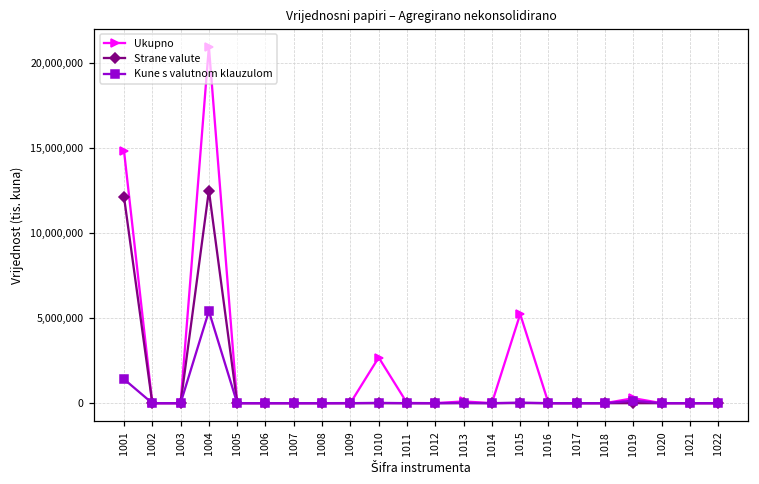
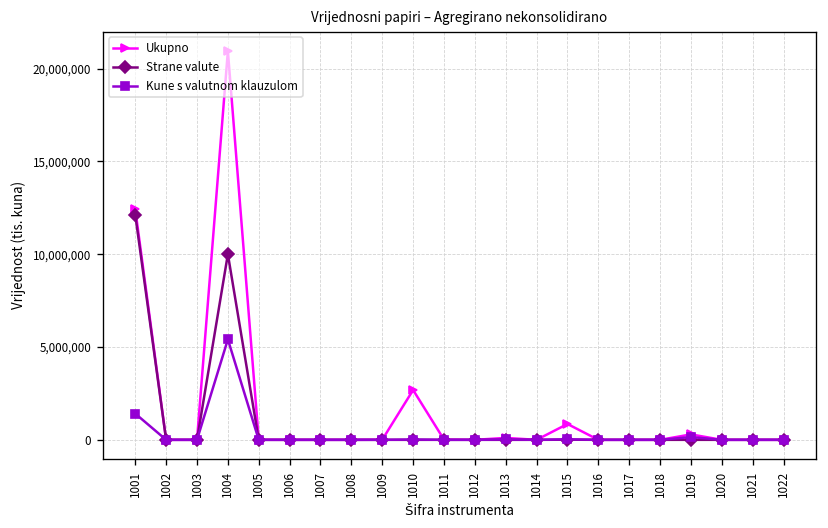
Ukupno, 1001: 14,800,000 -> 12,400,000
Strane valute, 1004: 12,500,000 -> 10,000,000
Ukupno, 1015: 5,200,000 -> 900,000
